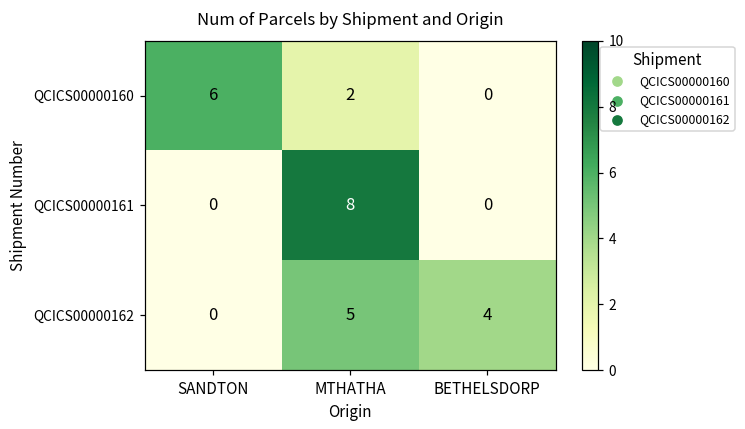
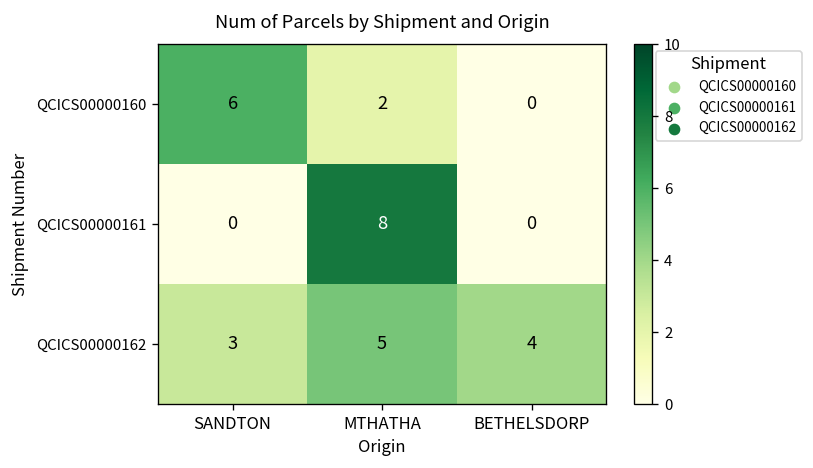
QCICS00000162, SANDTON: 0 -> 3
